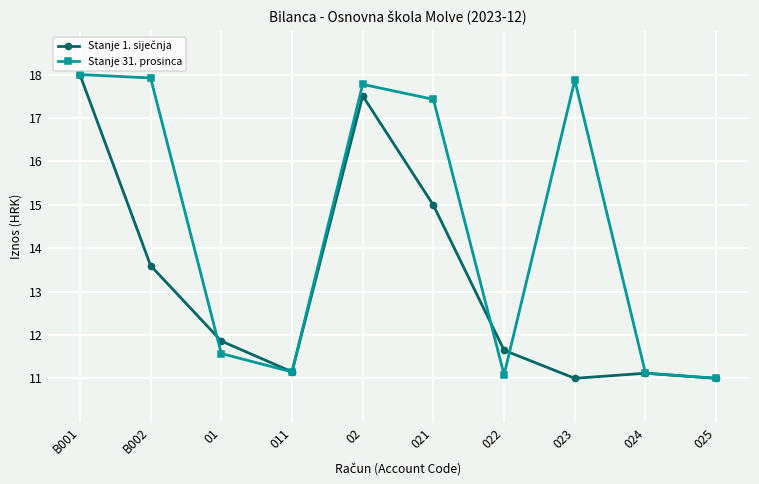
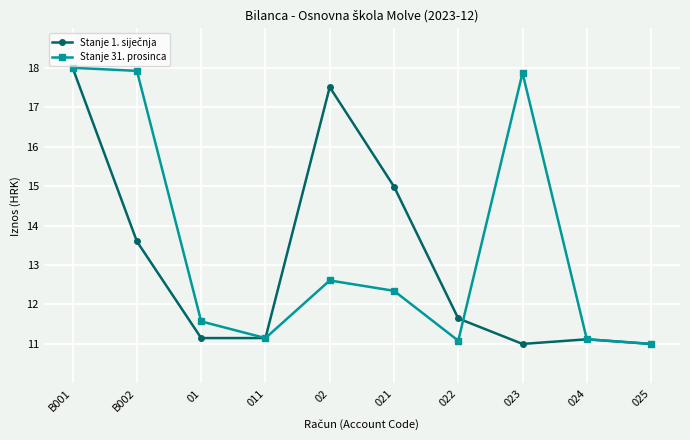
Stanje 1. siječnja, 01: 11.9 -> 11.1
Stanje 31. prosinca, 02: 17.8 -> 12.6
Stanje 31. prosinca, 021: 17.4 -> 12.3
